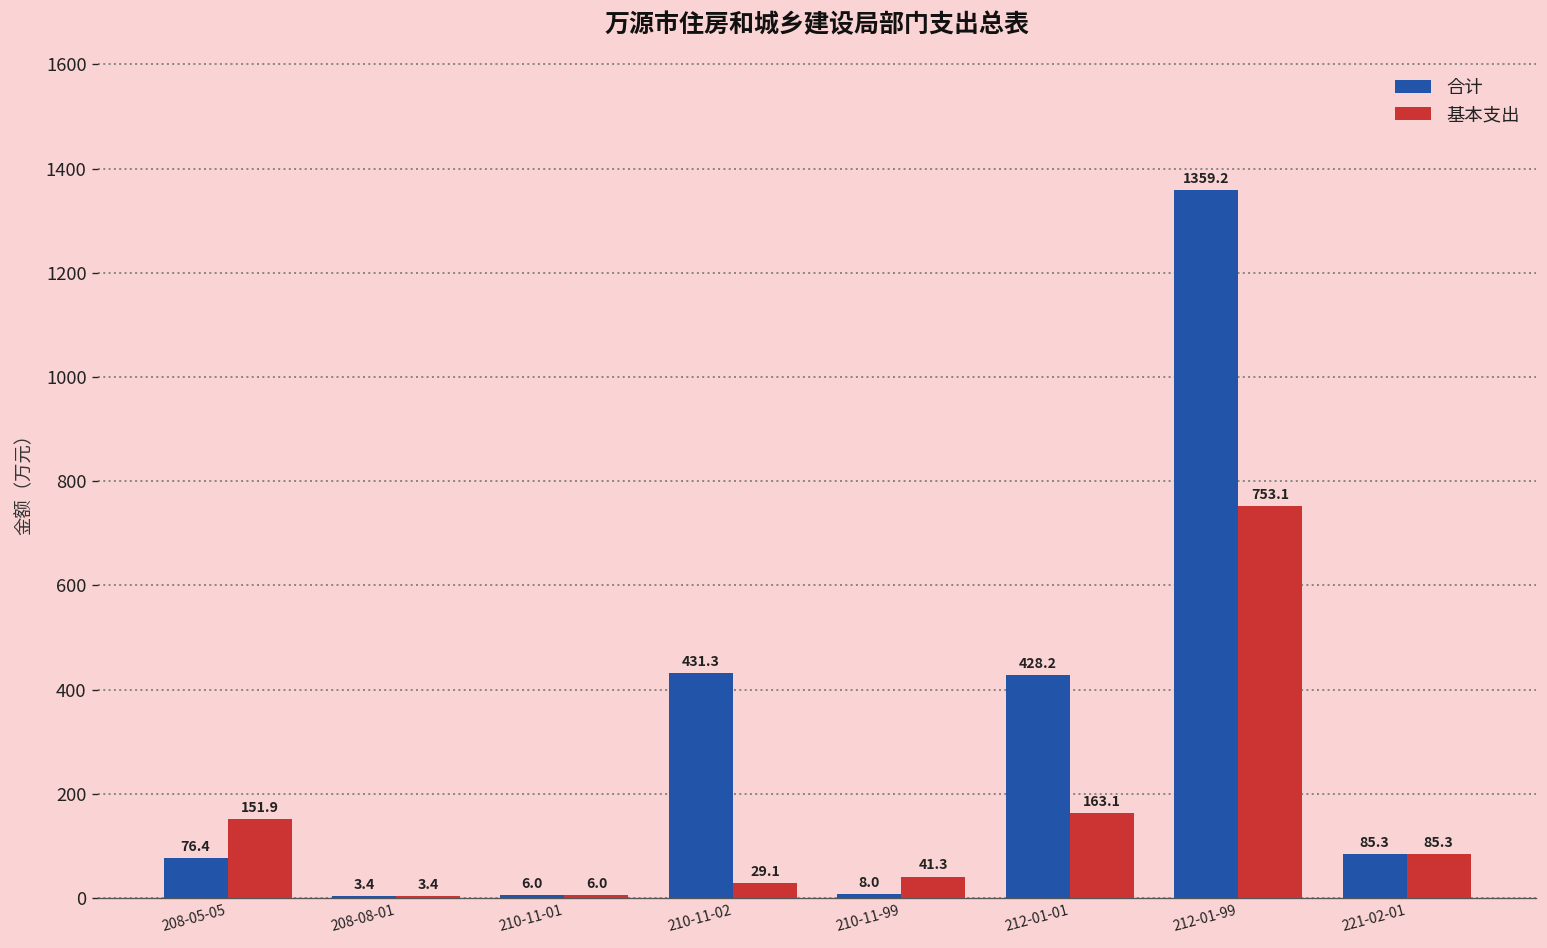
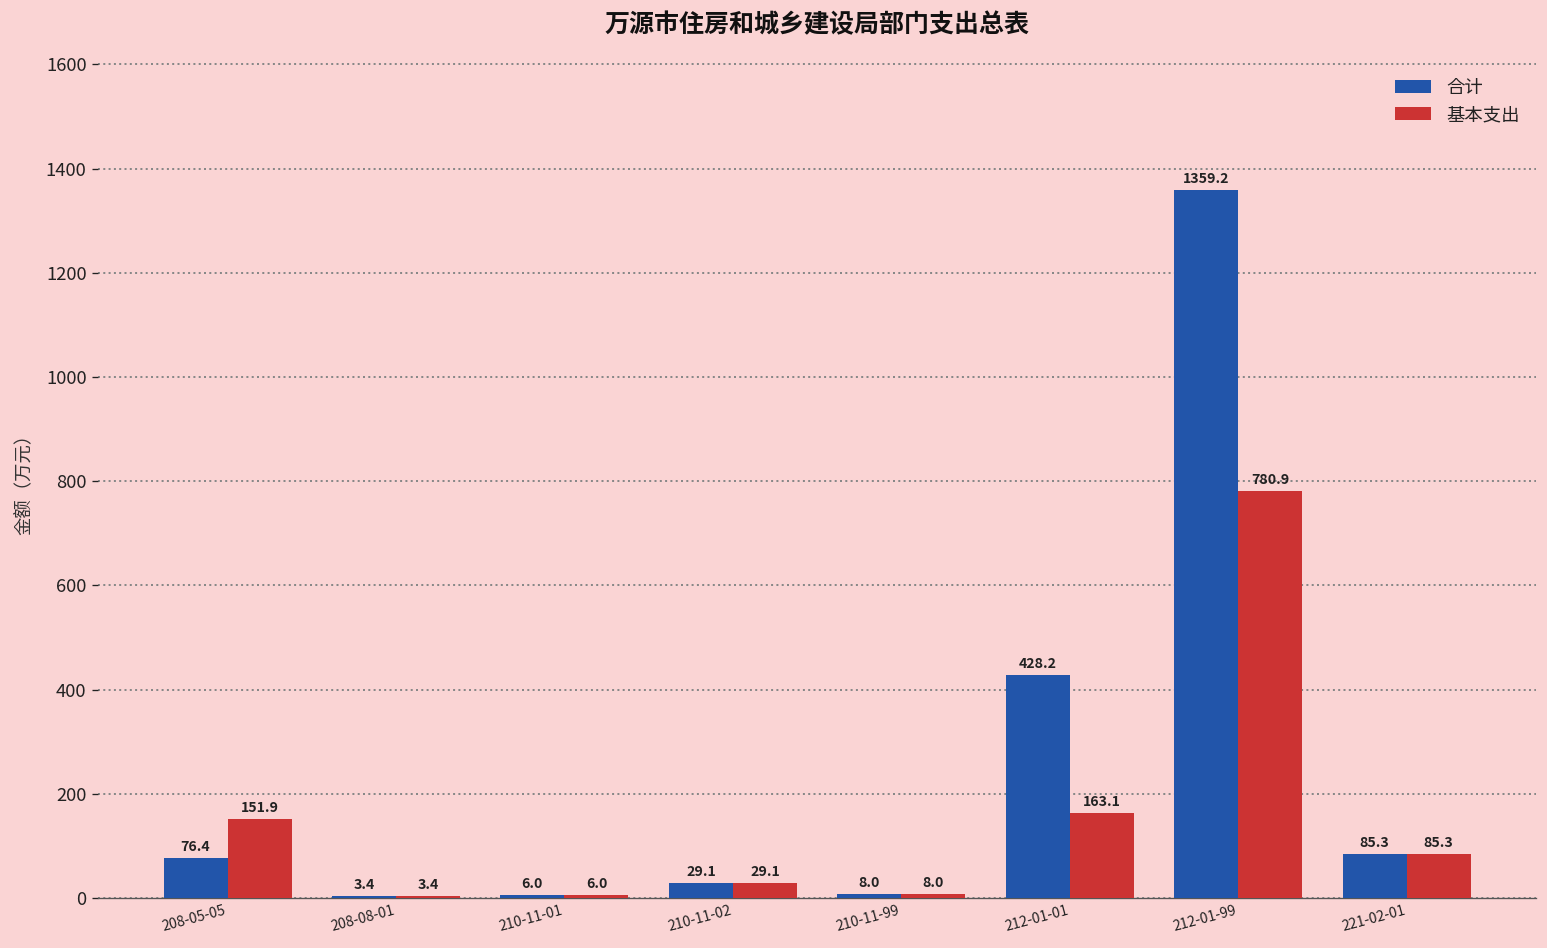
合计, 210-11-02: 431.3 -> 29.1
基本支出, 210-11-99: 41.3 -> 8.0
基本支出, 212-01-99: 753.1 -> 780.9
